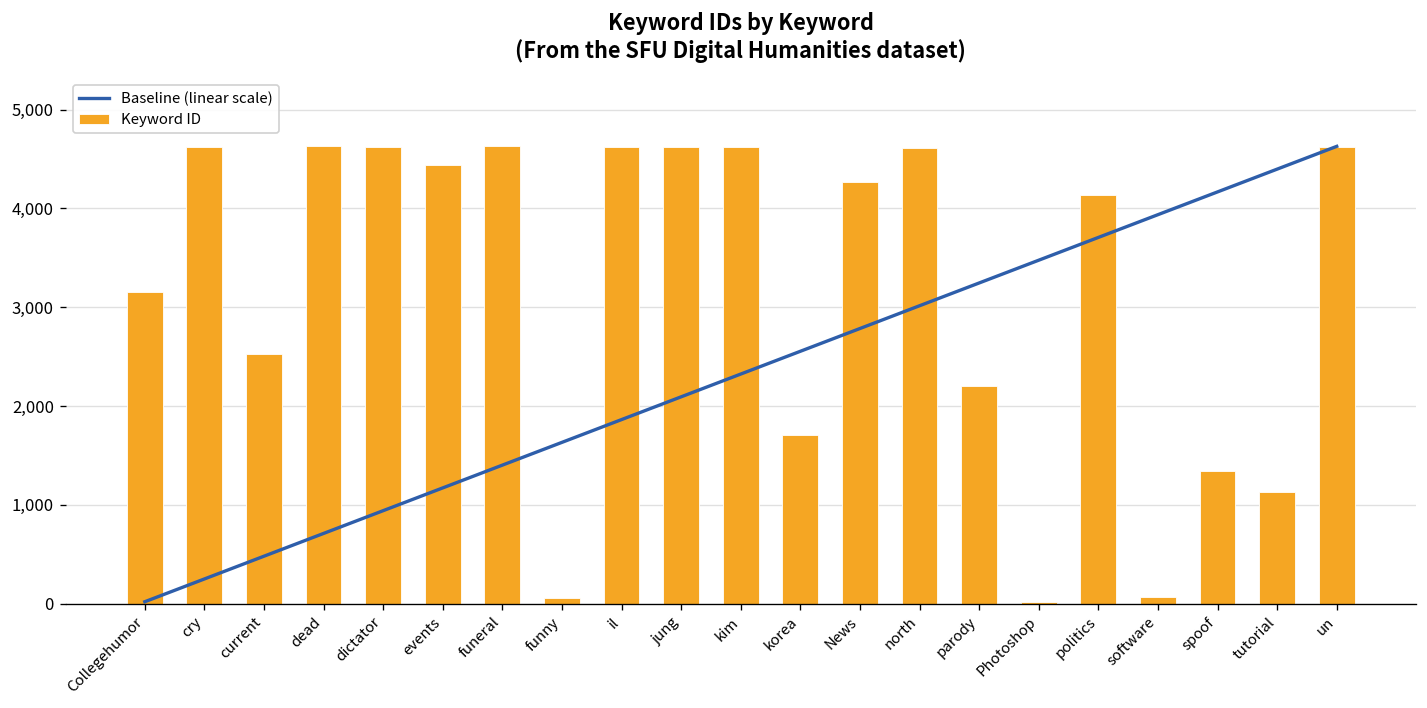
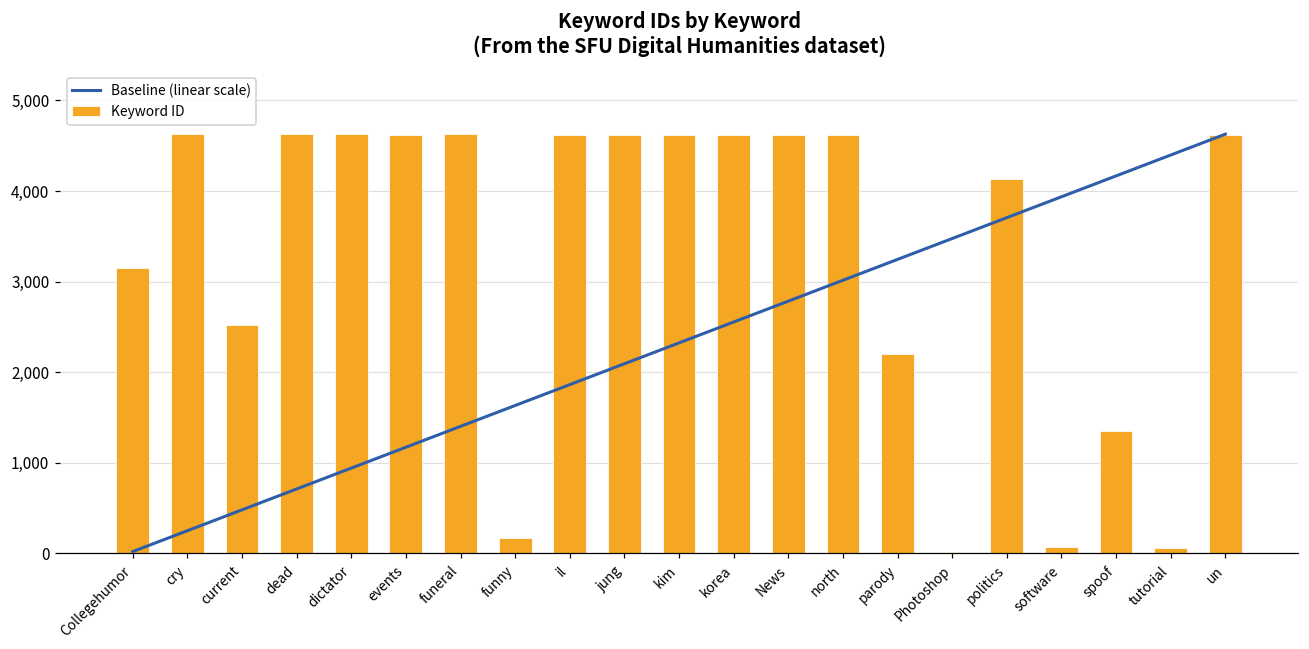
Keyword ID, events: 4,400 -> 4,600
Keyword ID, funny: 100 -> 200
Keyword ID, korea: 1,700 -> 4,600
Keyword ID, News: 4,300 -> 4,600
Keyword ID, tutorial: 1,100 -> 100
